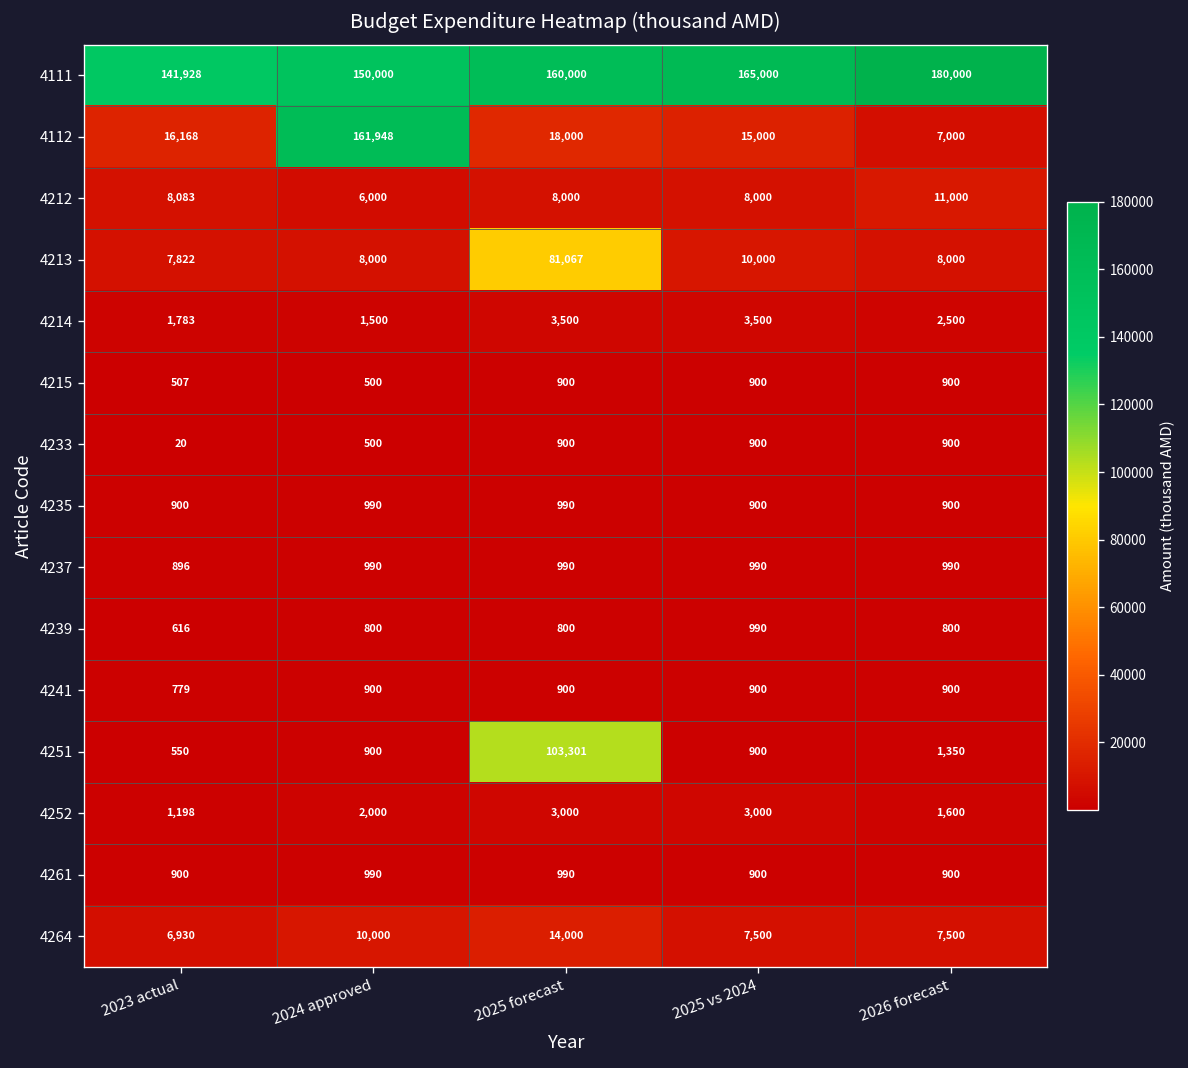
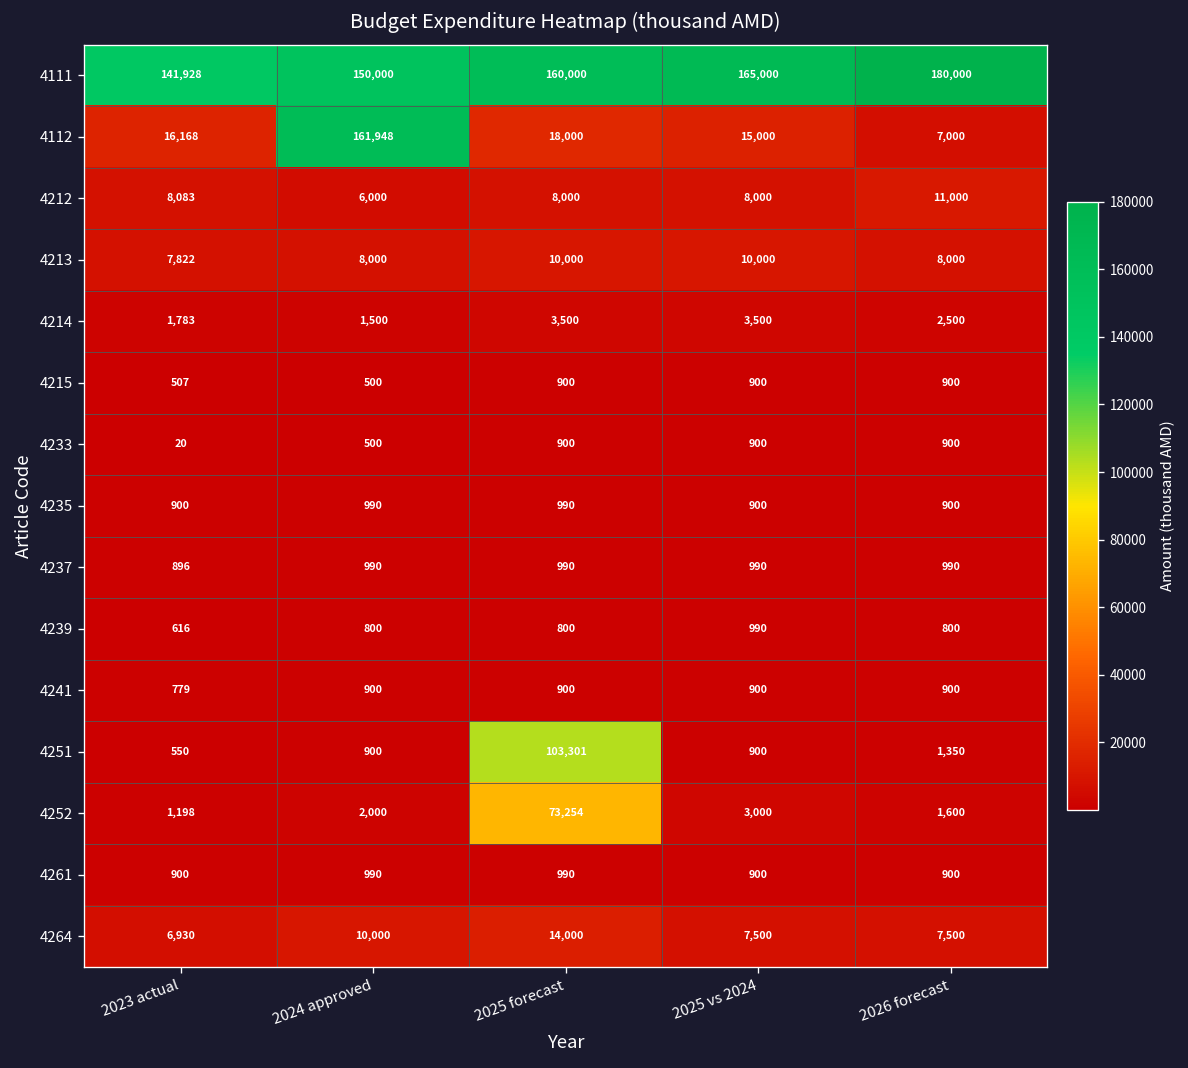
4213, 2025 forecast: 81,067 -> 10,000
4252, 2025 forecast: 3,000 -> 73,254
